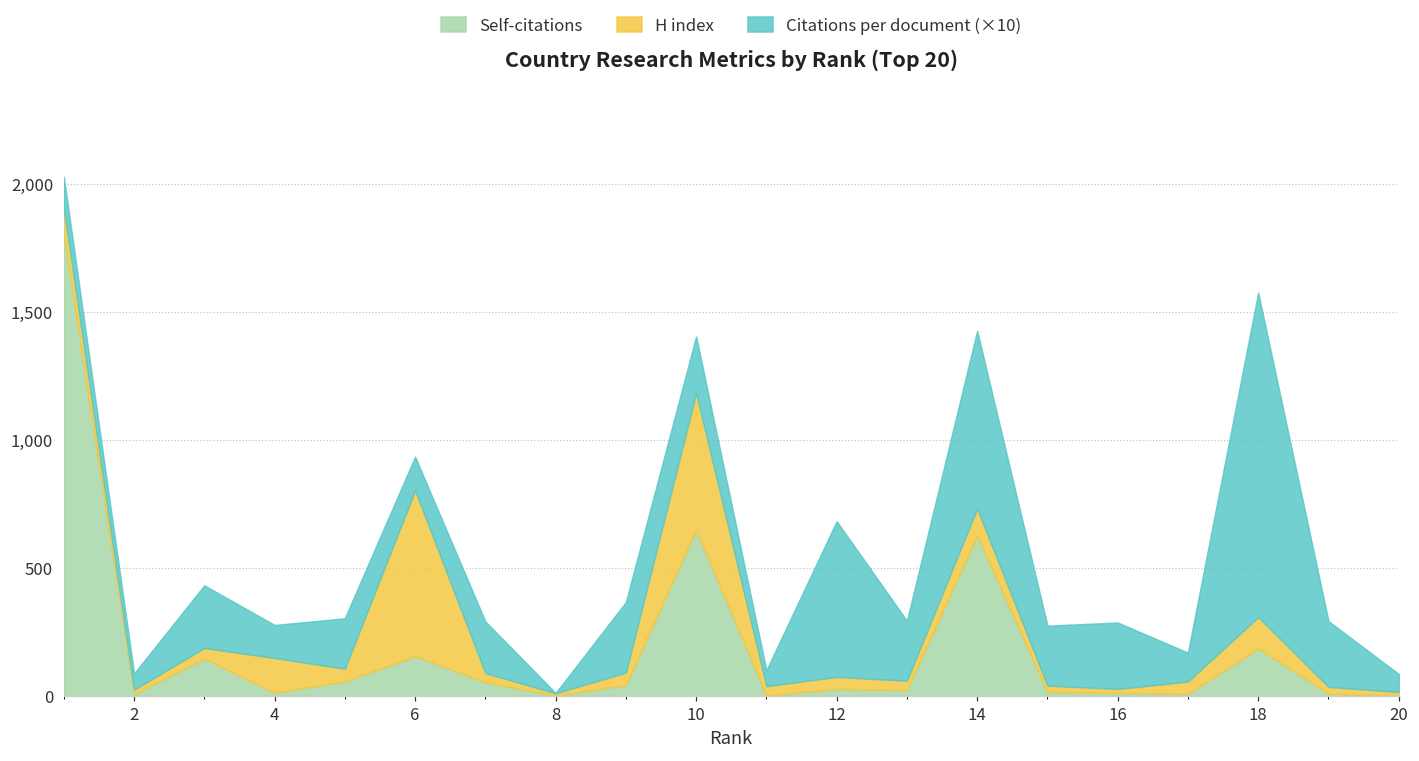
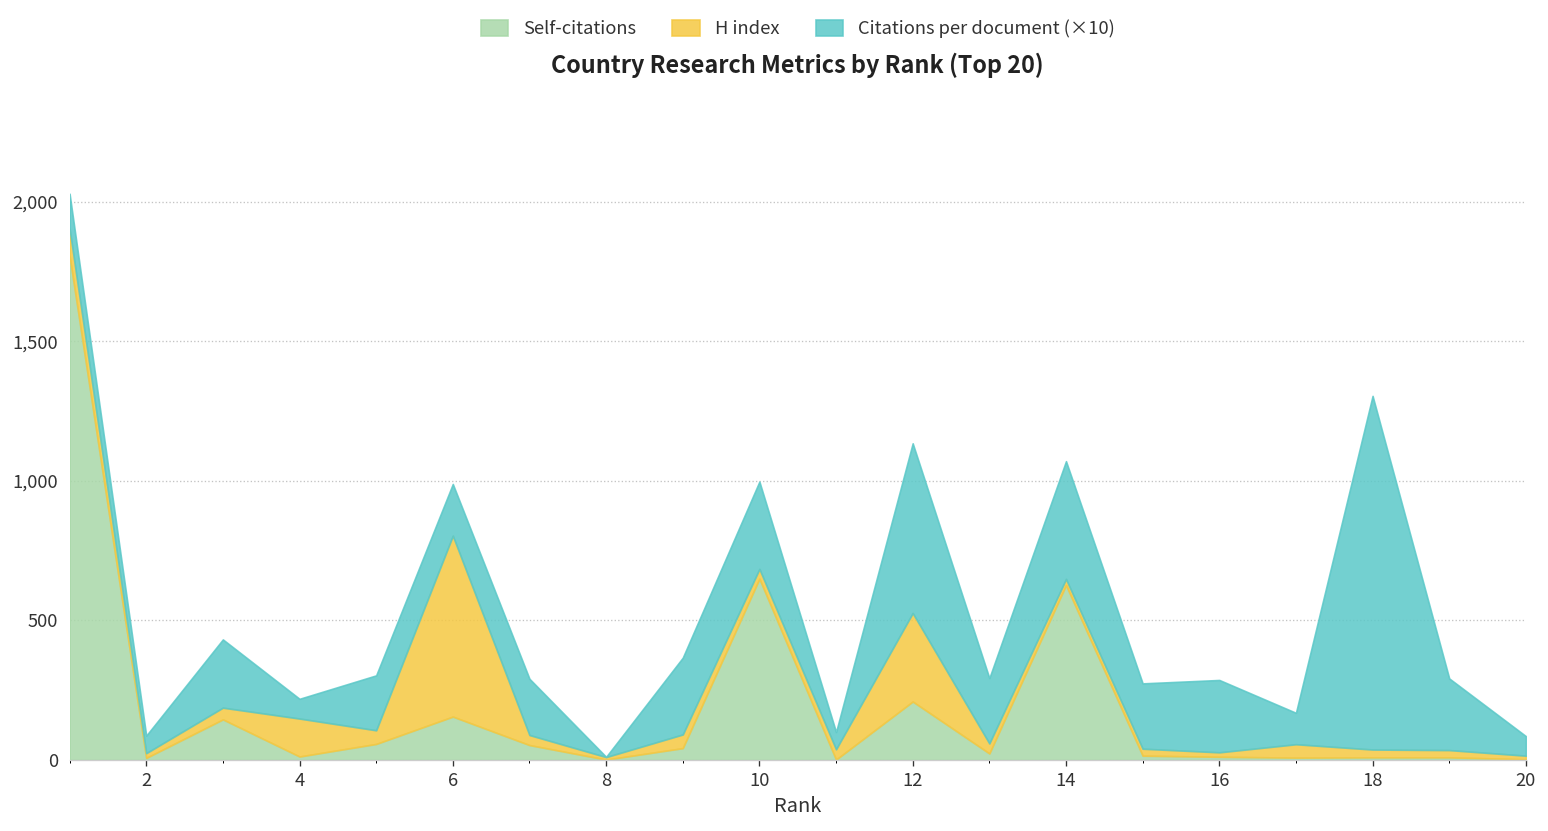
Citations per document (×10), 4: 130 -> 70
Citations per document (×10), 6: 130 -> 190
H index, 10: 540 -> 40
Citations per document (×10), 10: 220 -> 310
Self-citations, 12: 30 -> 210
H index, 12: 50 -> 320
H index, 14: 110 -> 20
Citations per document (×10), 14: 690 -> 420
Self-citations, 18: 190 -> 10
H index, 18: 120 -> 30
